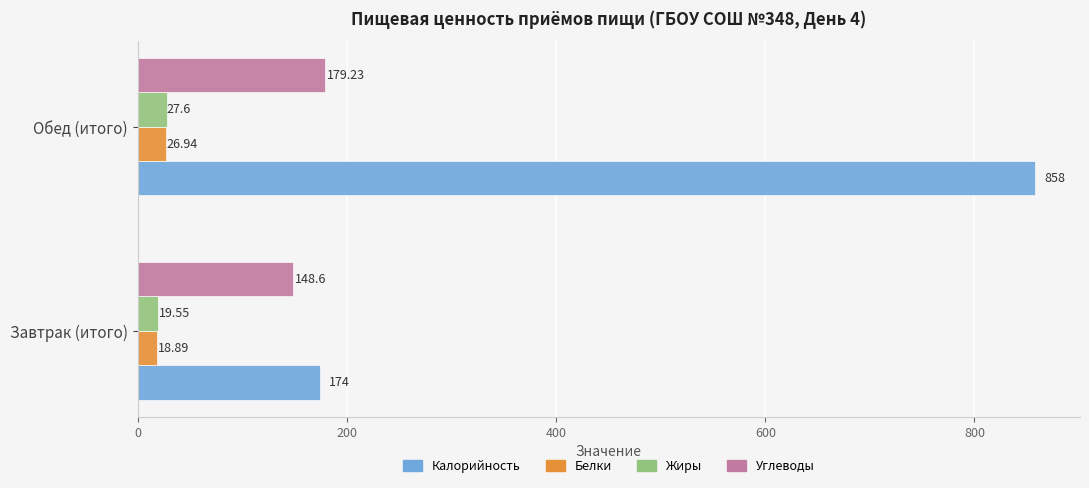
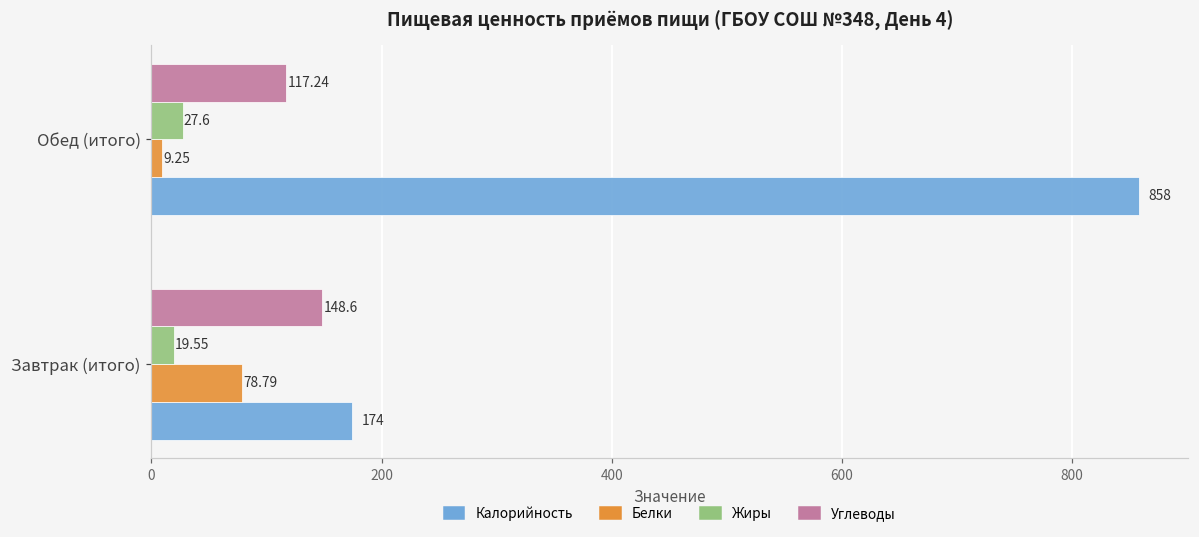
Углеводы, Обед (итого): 179.23 -> 117.24
Белки, Обед (итого): 26.94 -> 9.25
Белки, Завтрак (итого): 18.89 -> 78.79
